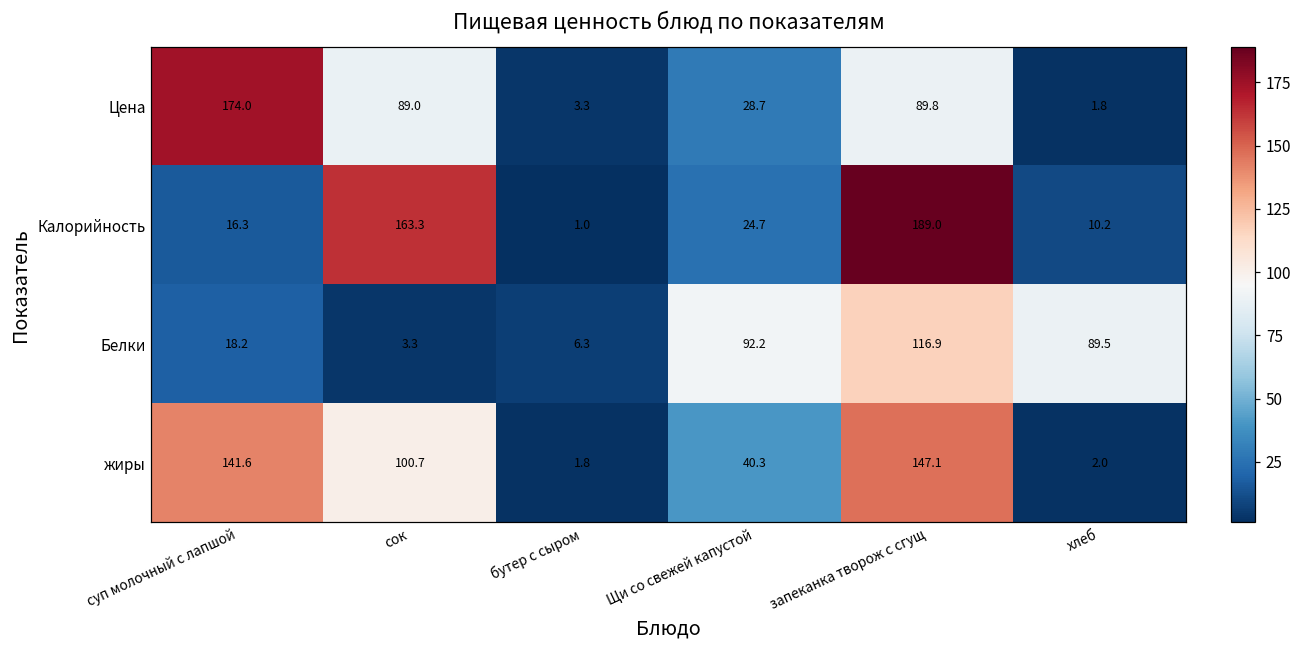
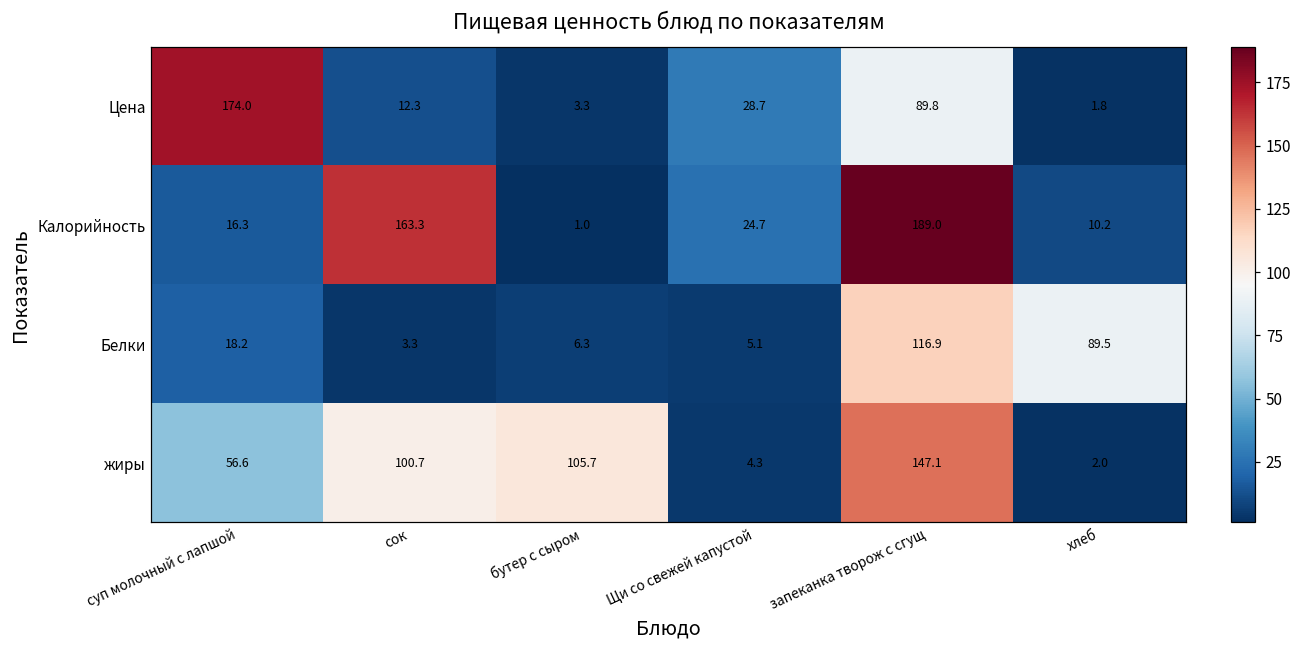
Цена, сок: 89.0 -> 12.3
Белки, Щи со свежей капустой: 92.2 -> 5.1
жиры, суп молочный с лапшой: 141.6 -> 56.6
жиры, бутер с сыром: 1.8 -> 105.7
жиры, Щи со свежей капустой: 40.3 -> 4.3
